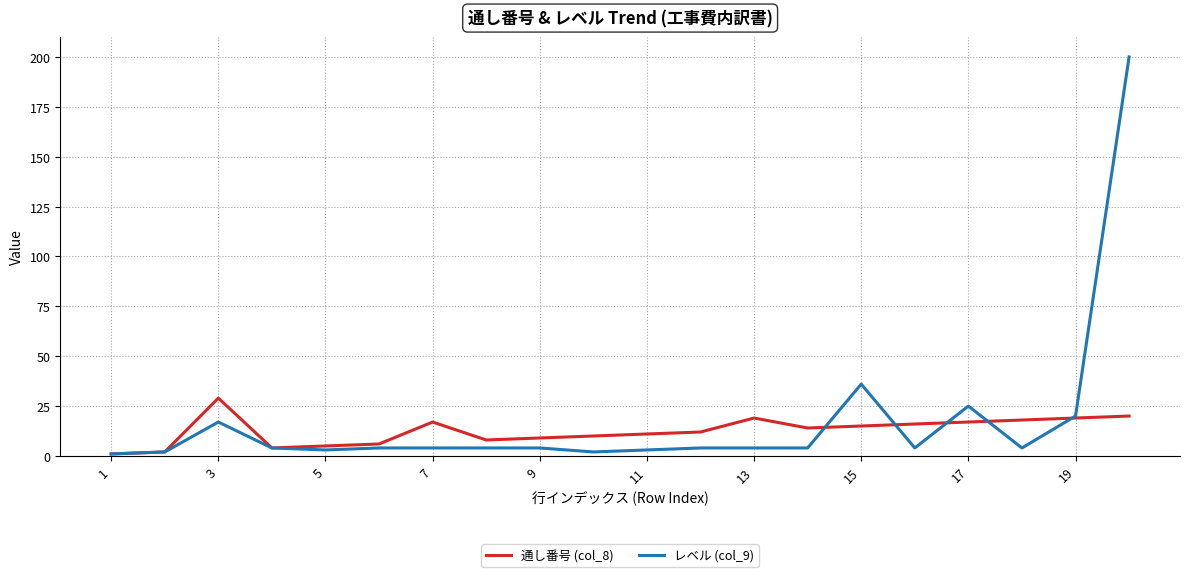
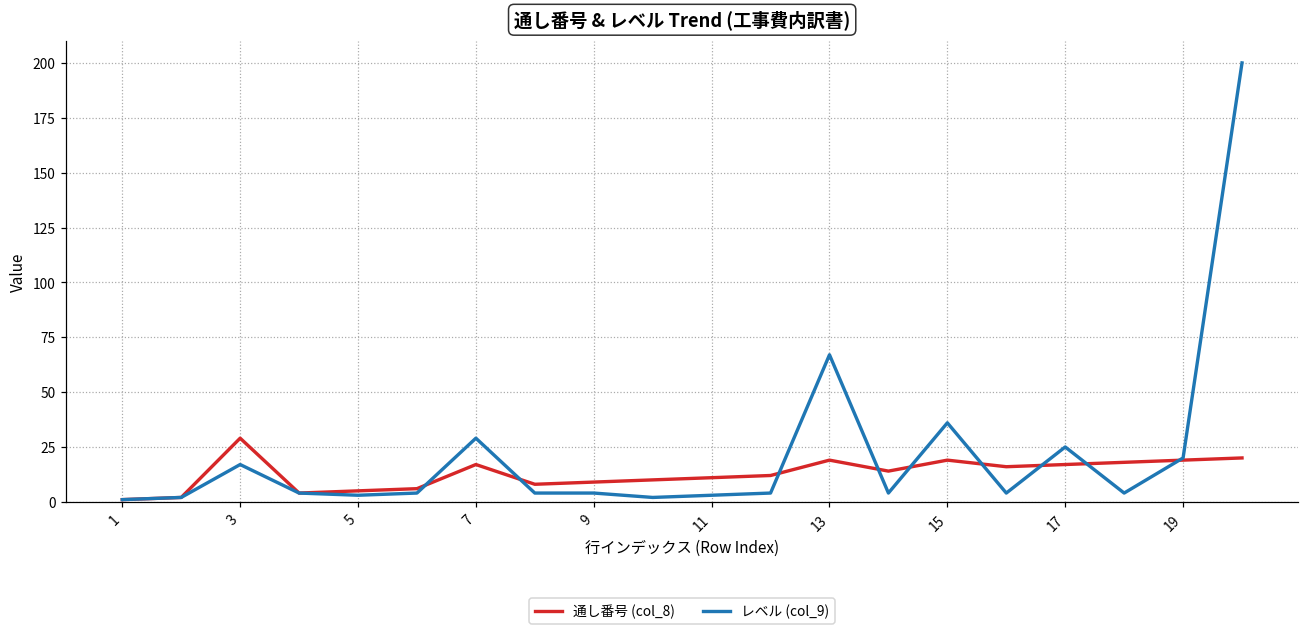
レベル (col_9), 7: 4 -> 29
レベル (col_9), 13: 4 -> 67
通し番号 (col_8), 15: 15 -> 19
